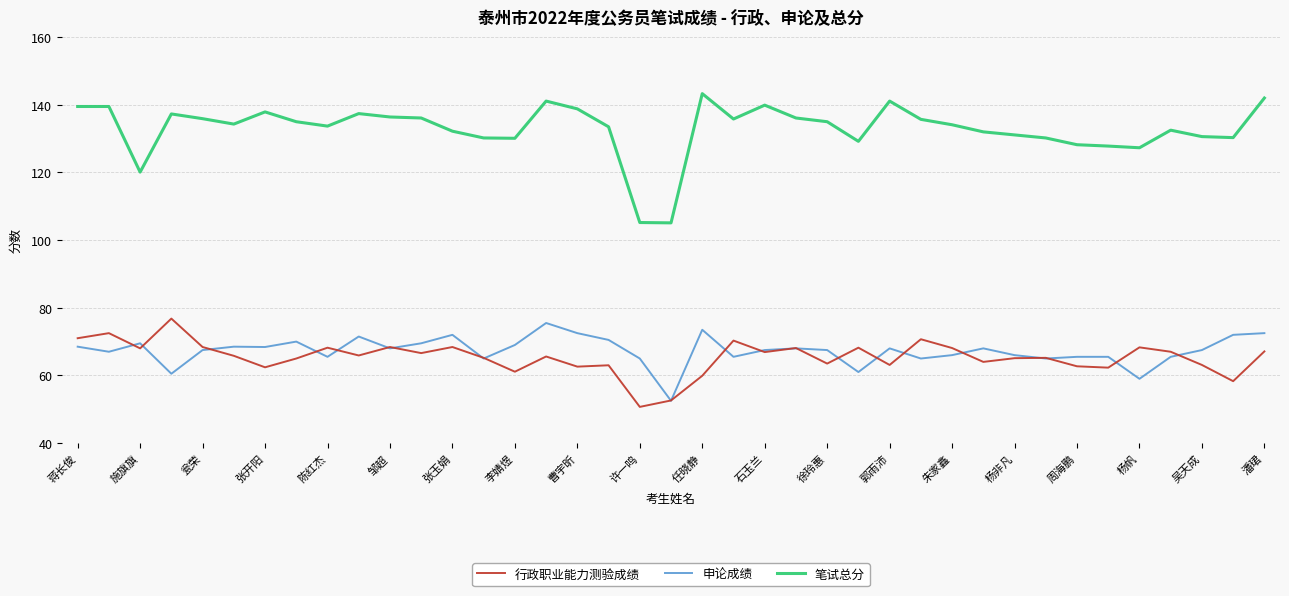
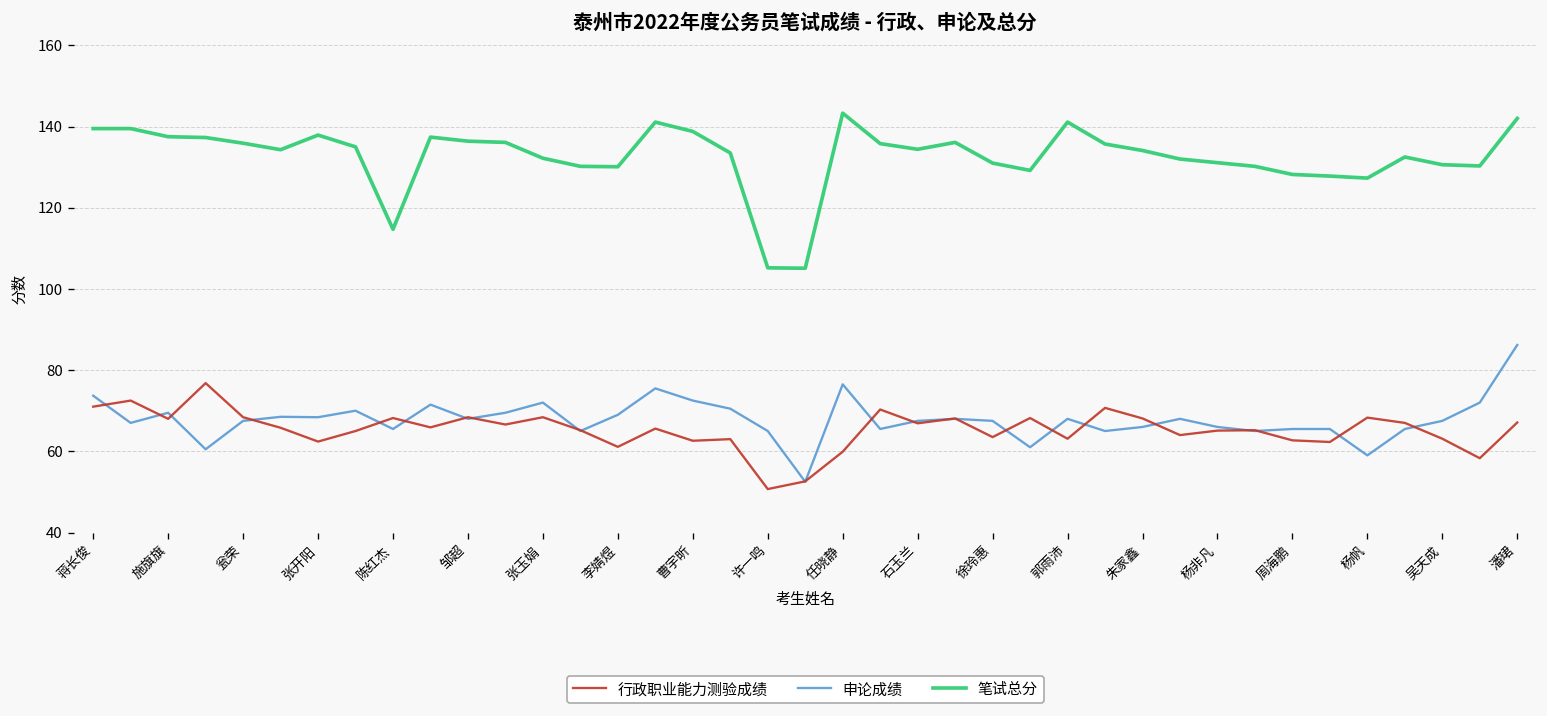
申论成绩, 蒋长俊: 69 -> 74
笔试总分, 施旗旗: 120 -> 138
笔试总分, 陈红杰: 134 -> 115
申论成绩, 任晓静: 74 -> 77
笔试总分, 石玉兰: 140 -> 134
笔试总分, 徐玲惠: 135 -> 131
申论成绩, 潘珺: 73 -> 86
